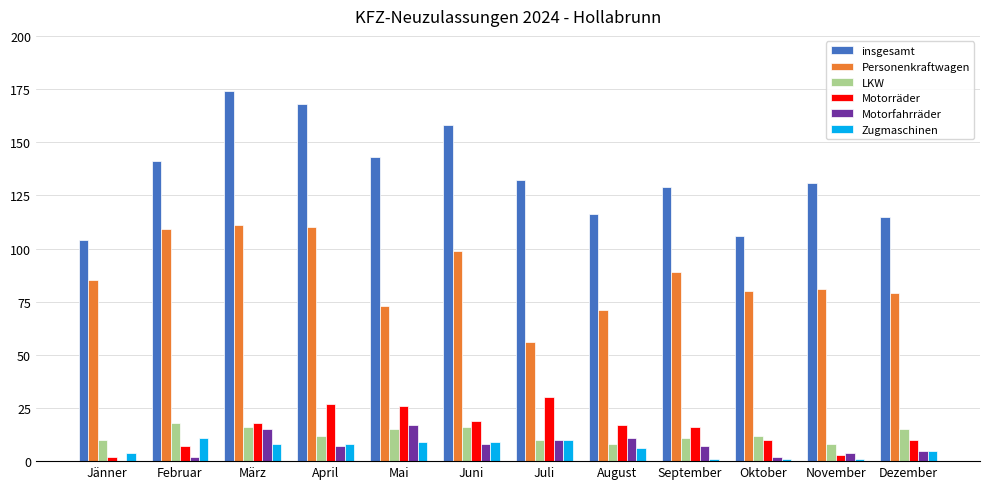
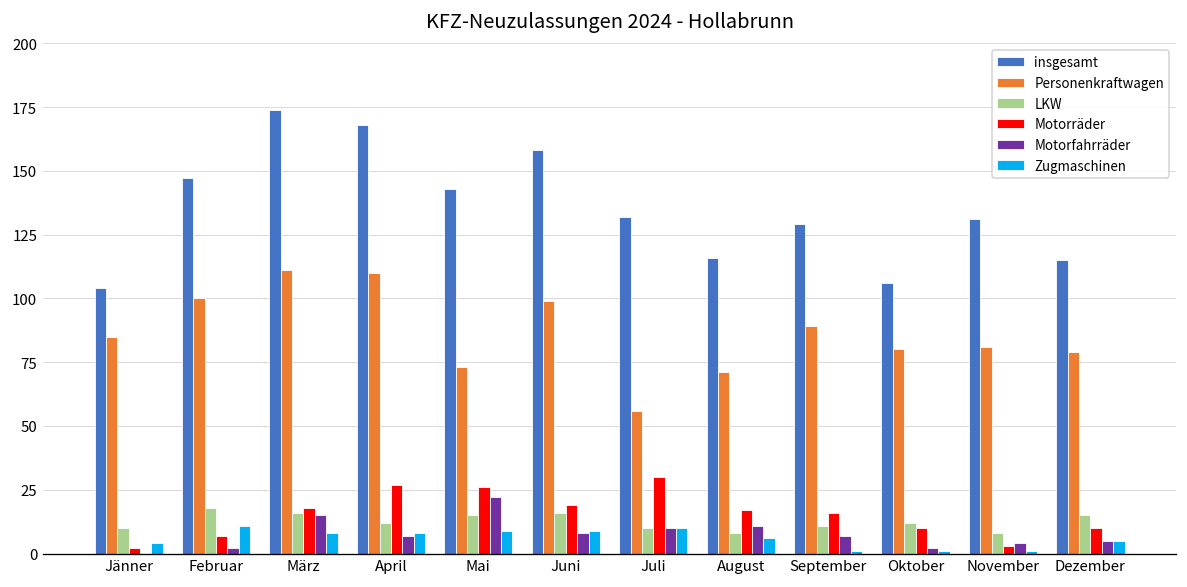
insgesamt, Februar: 141 -> 147
Personenkraftwagen, Februar: 109 -> 100
Motorfahrräder, Mai: 17 -> 22
